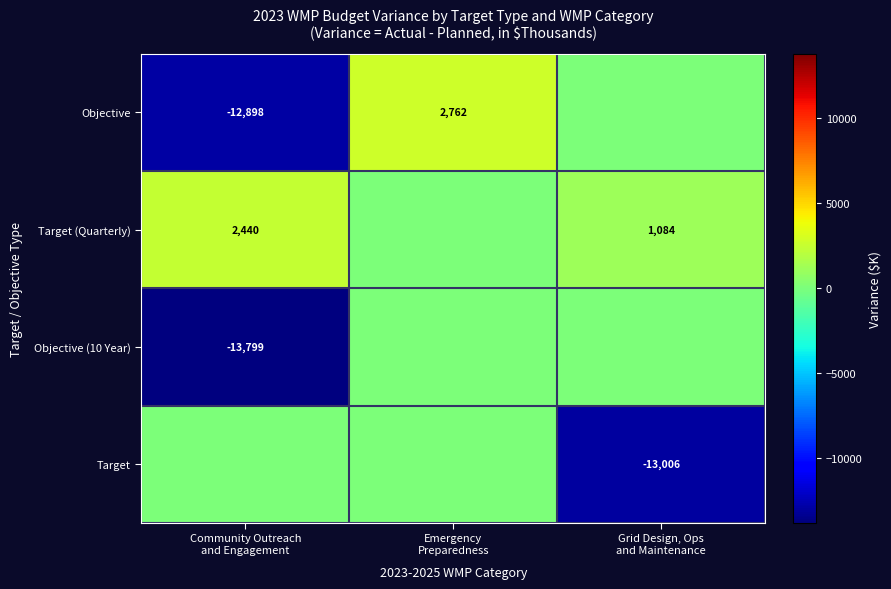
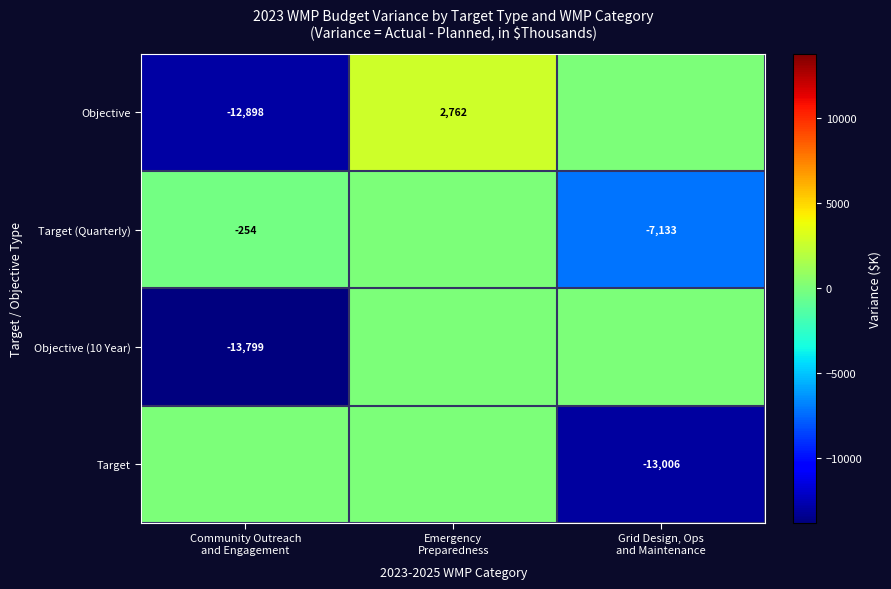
Target (Quarterly), Community Outreach and Engagement: 2,440 -> -254
Target (Quarterly), Grid Design, Ops and Maintenance: 1,084 -> -7,133
